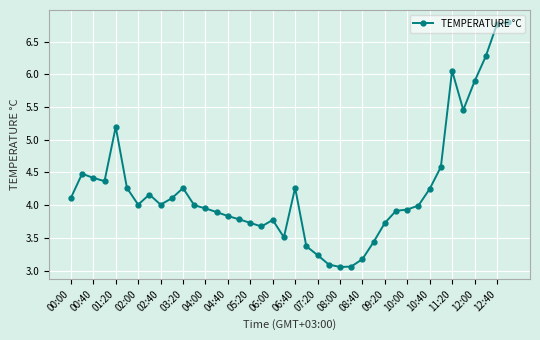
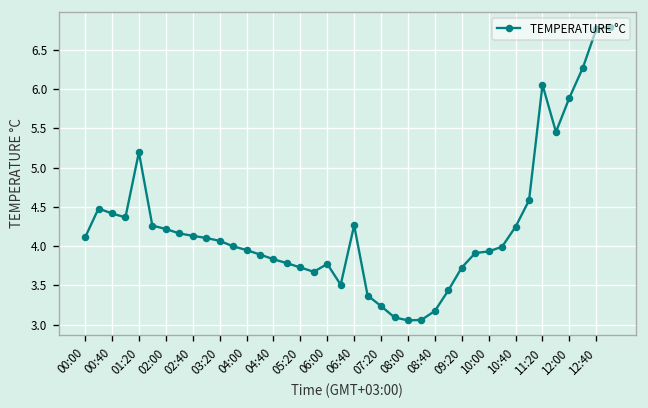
02:00: 4.0 -> 4.2
02:40: 4.0 -> 4.1
03:20: 4.3 -> 4.1
